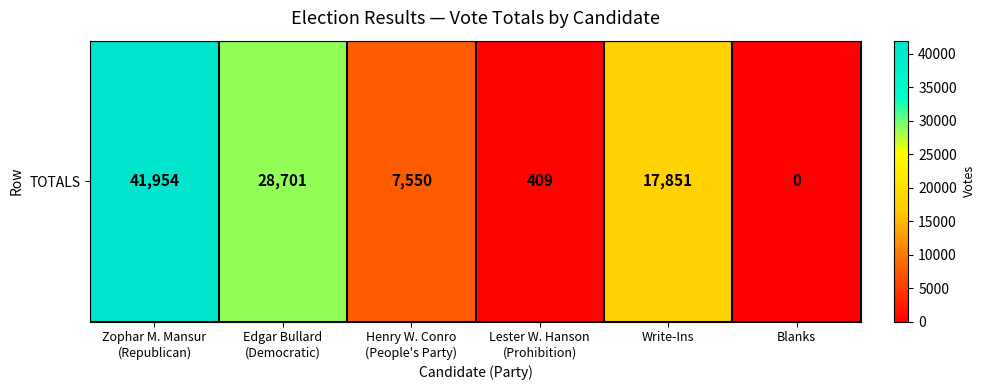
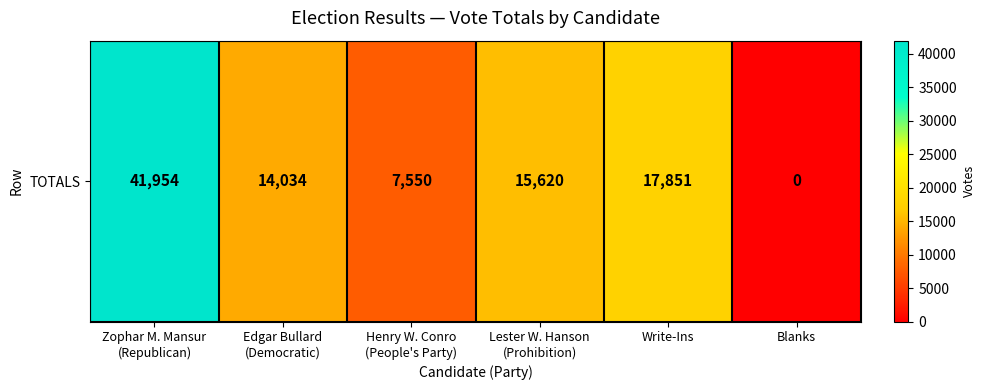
TOTALS, Edgar Bullard (Democratic): 28,701 -> 14,034
TOTALS, Lester W. Hanson (Prohibition): 409 -> 15,620
